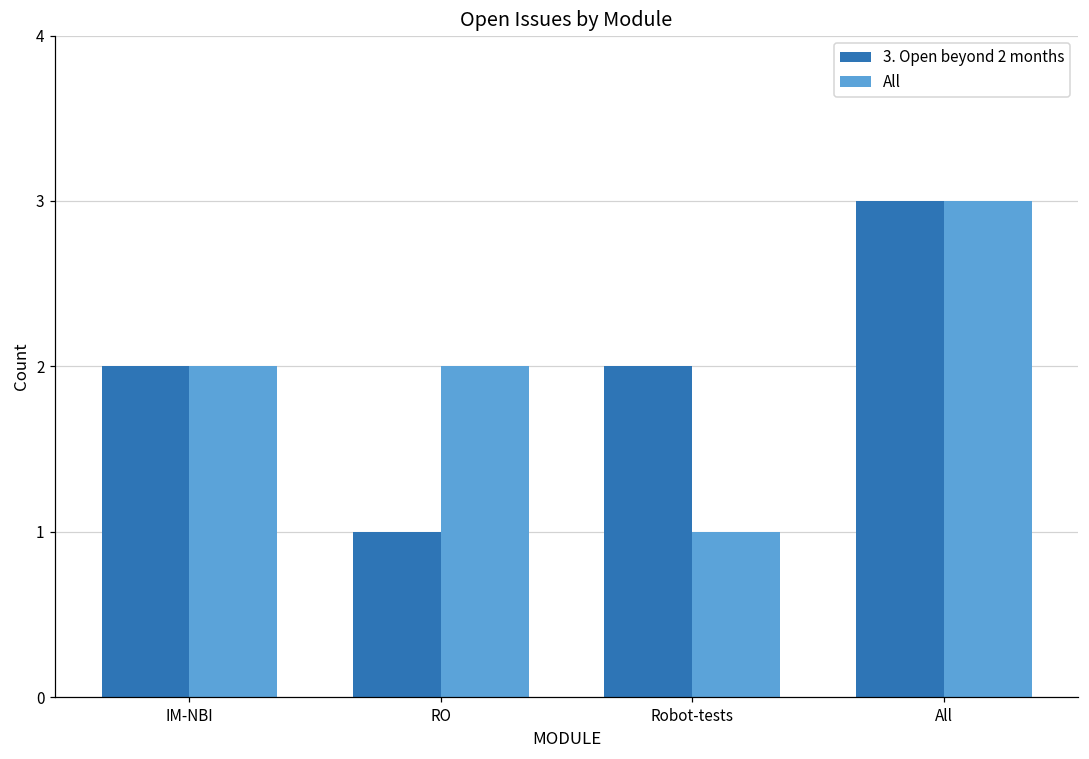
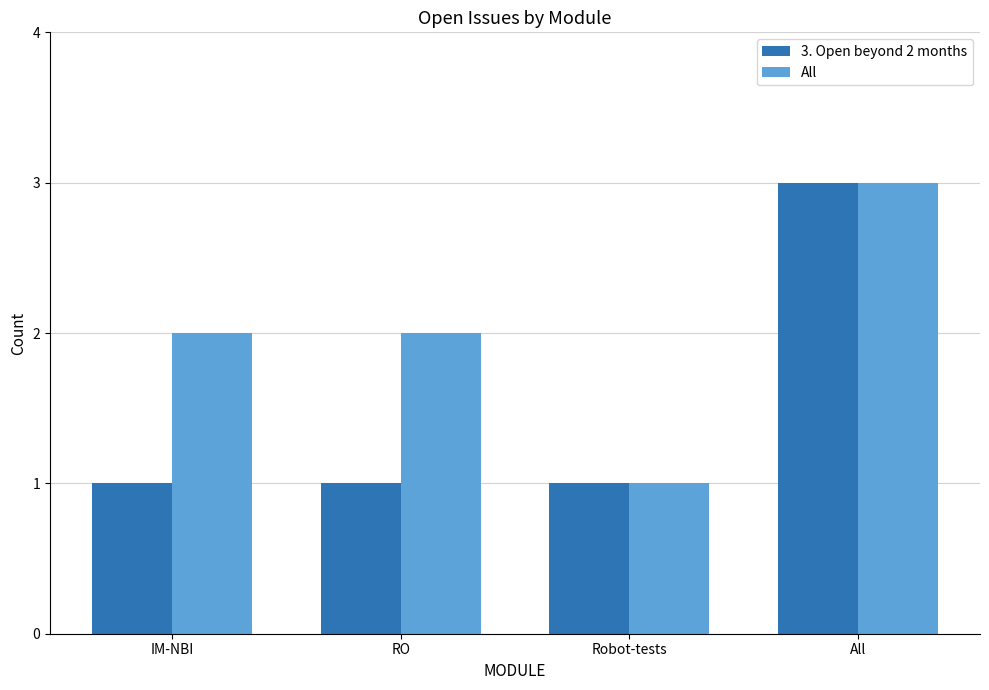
3. Open beyond 2 months, IM-NBI: 2 -> 1
3. Open beyond 2 months, Robot-tests: 2 -> 1
